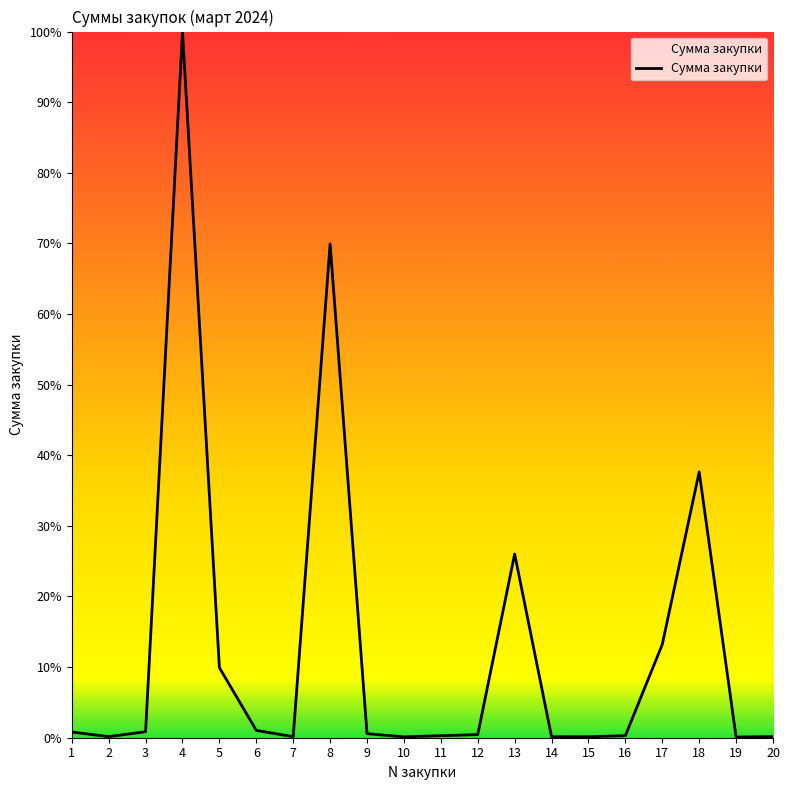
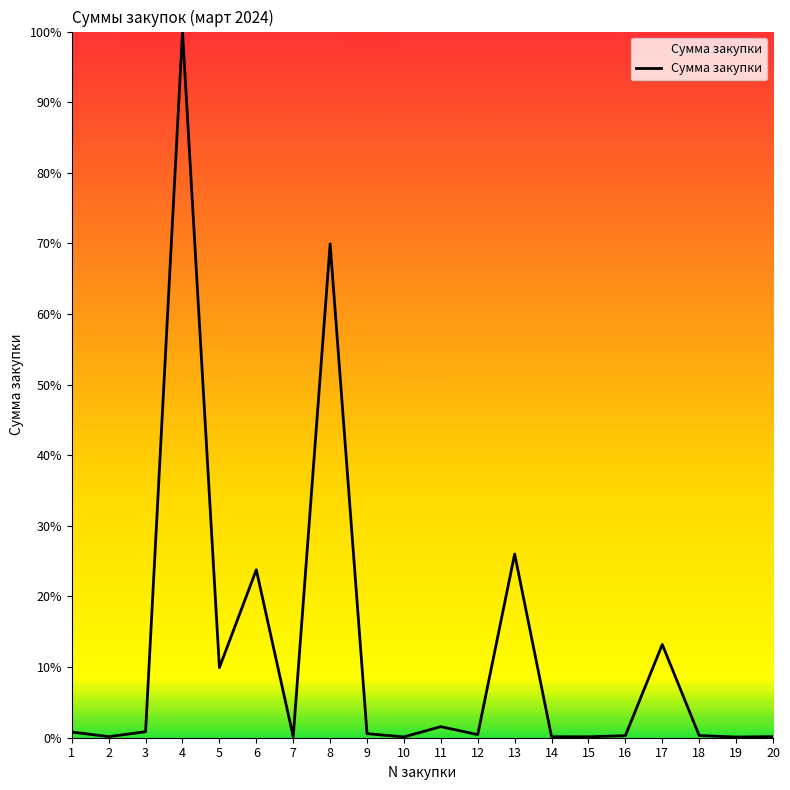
6: 1% -> 24%
11: 0% -> 2%
18: 38% -> 0%
